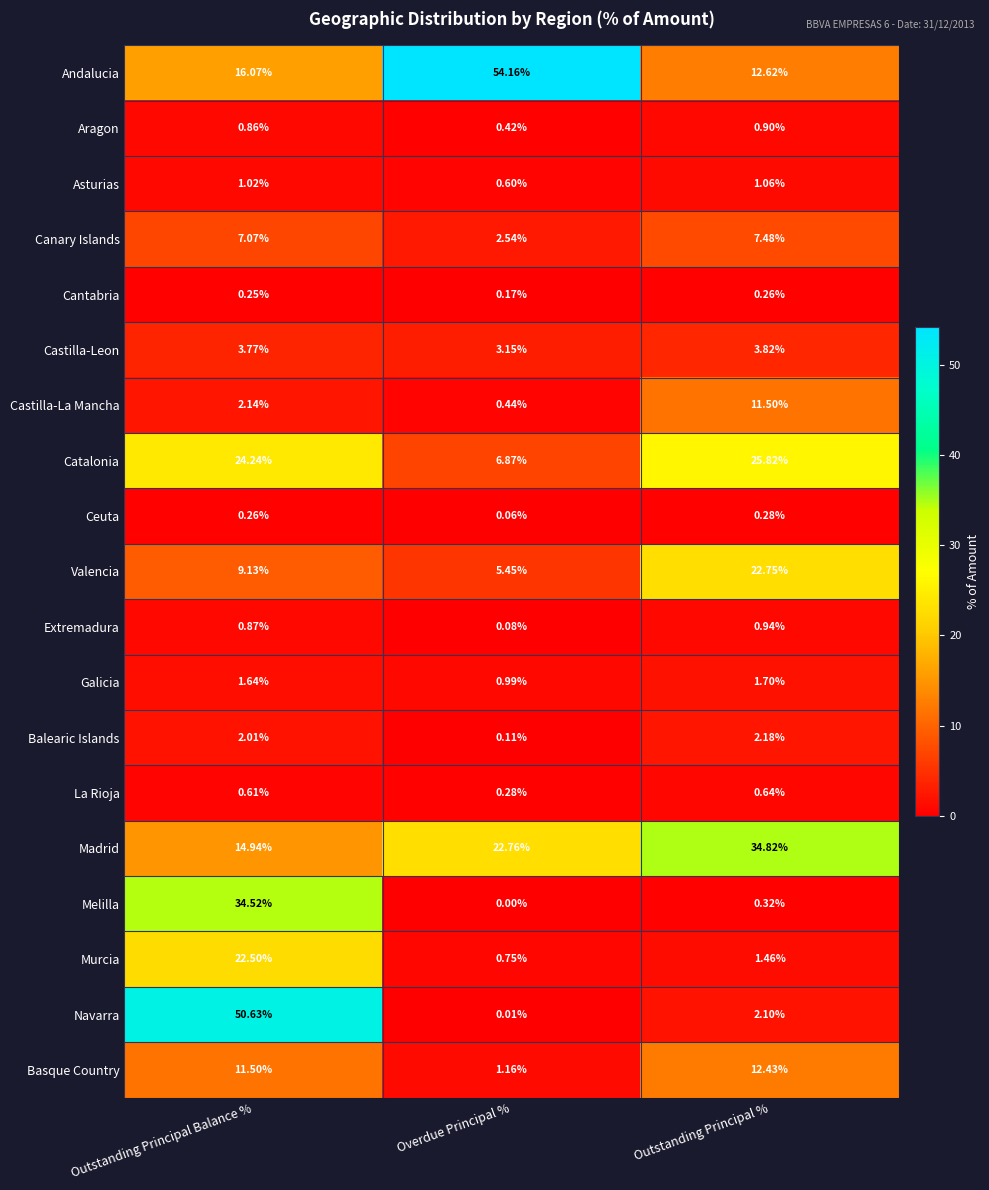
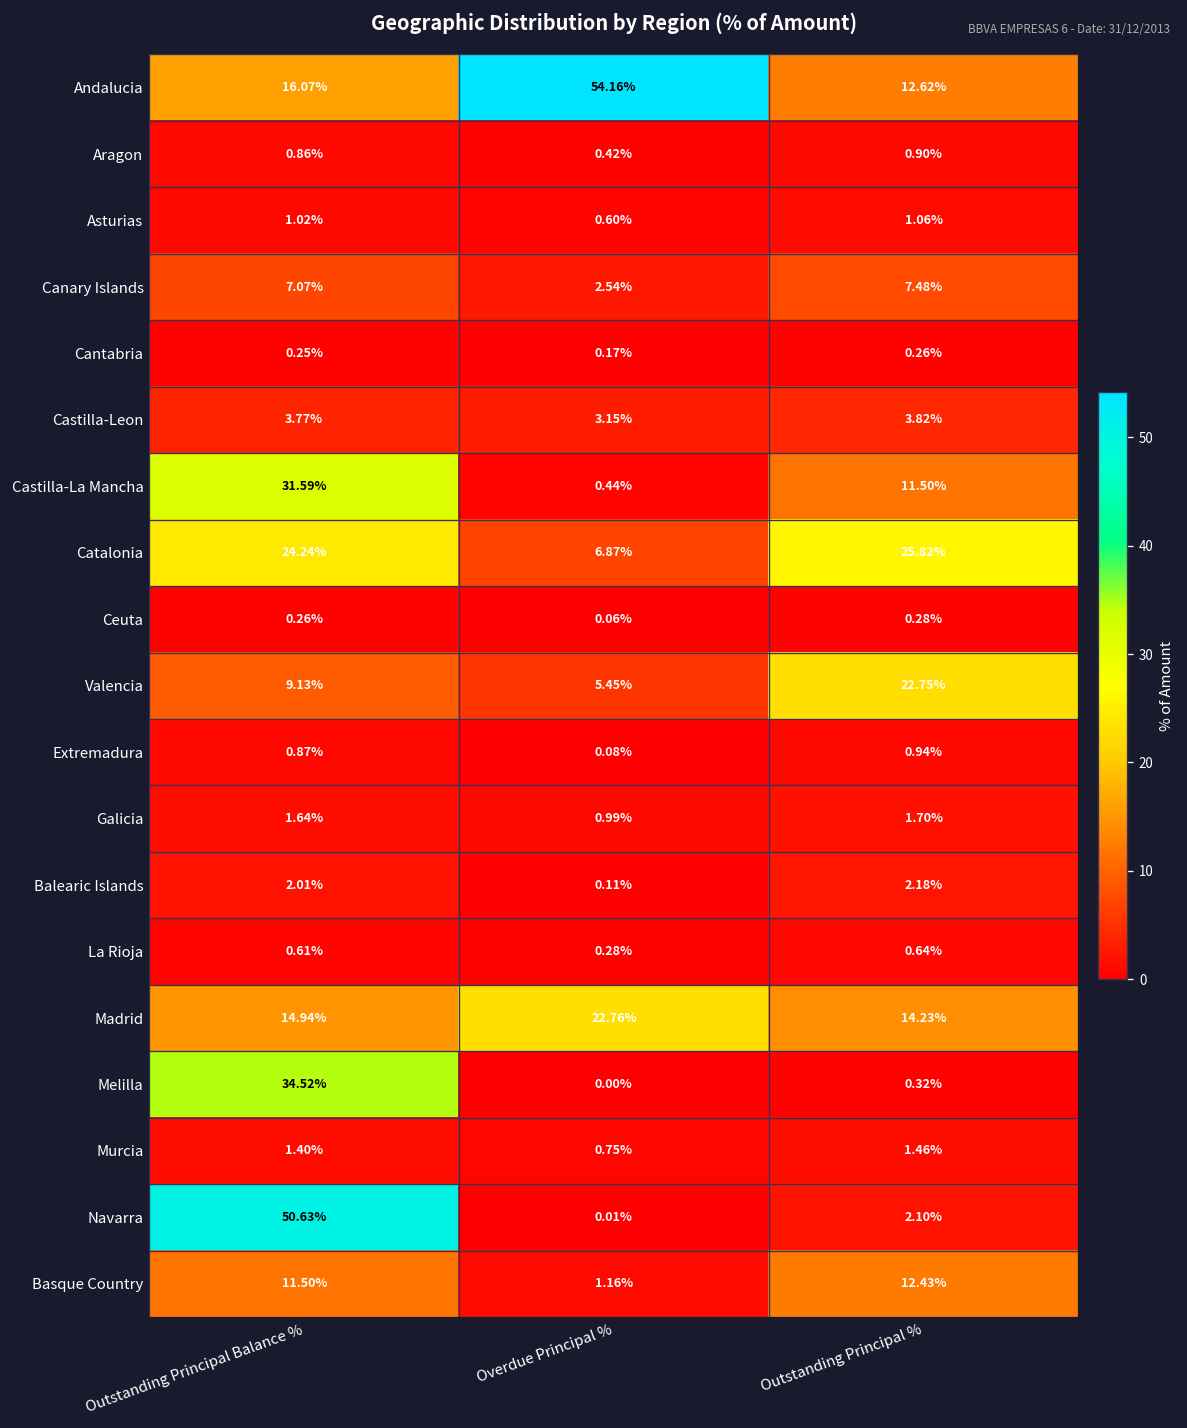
Castilla-La Mancha, Outstanding Principal Balance %: 2.14% -> 31.59%
Madrid, Outstanding Principal %: 34.82% -> 14.23%
Murcia, Outstanding Principal Balance %: 22.50% -> 1.40%
